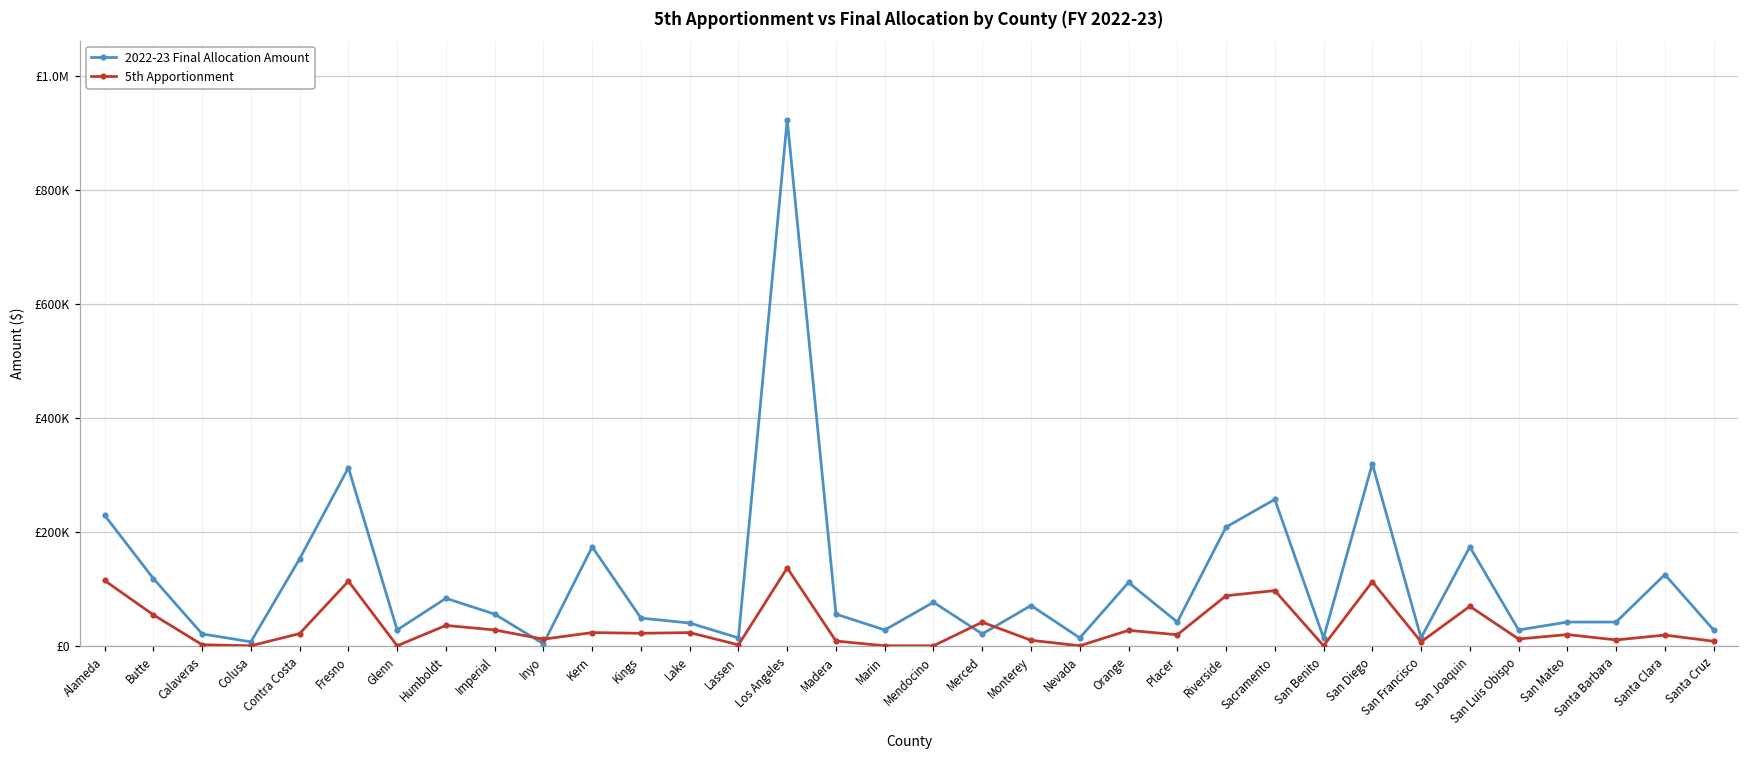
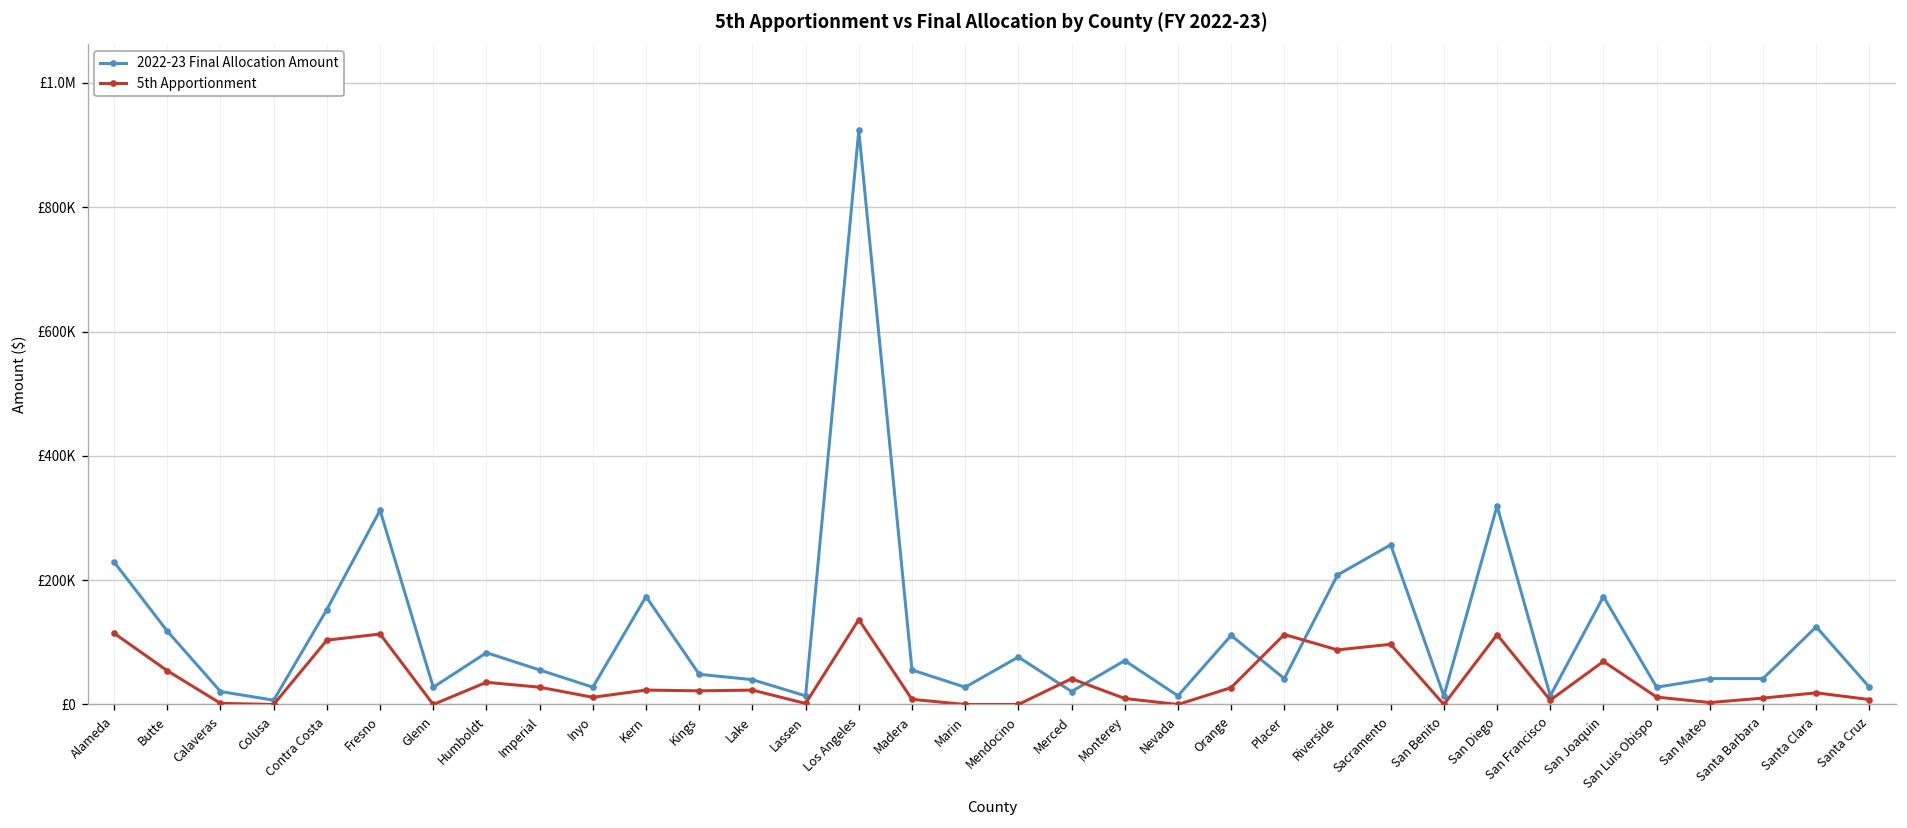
5th Apportionment, Contra Costa: £20000 -> £100000
2022-23 Final Allocation Amount, Inyo: £0 -> £30000
5th Apportionment, Placer: £20000 -> £110000
5th Apportionment, San Mateo: £20000 -> £0
